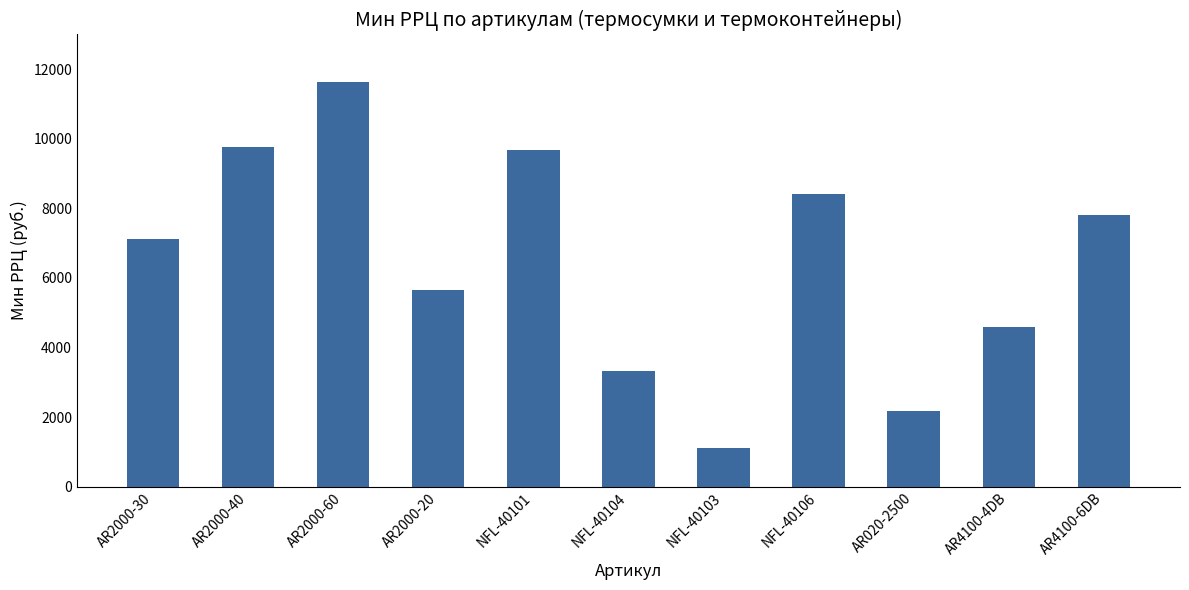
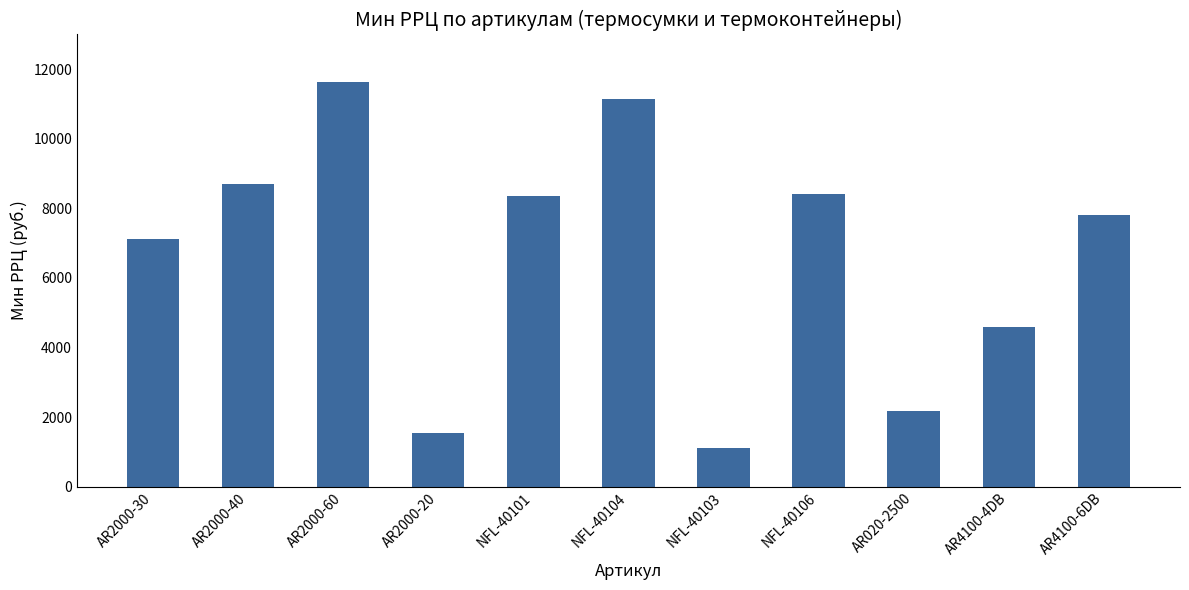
AR2000-40: 9800 -> 8700
AR2000-20: 5700 -> 1500
NFL-40101: 9700 -> 8400
NFL-40104: 3300 -> 11100
